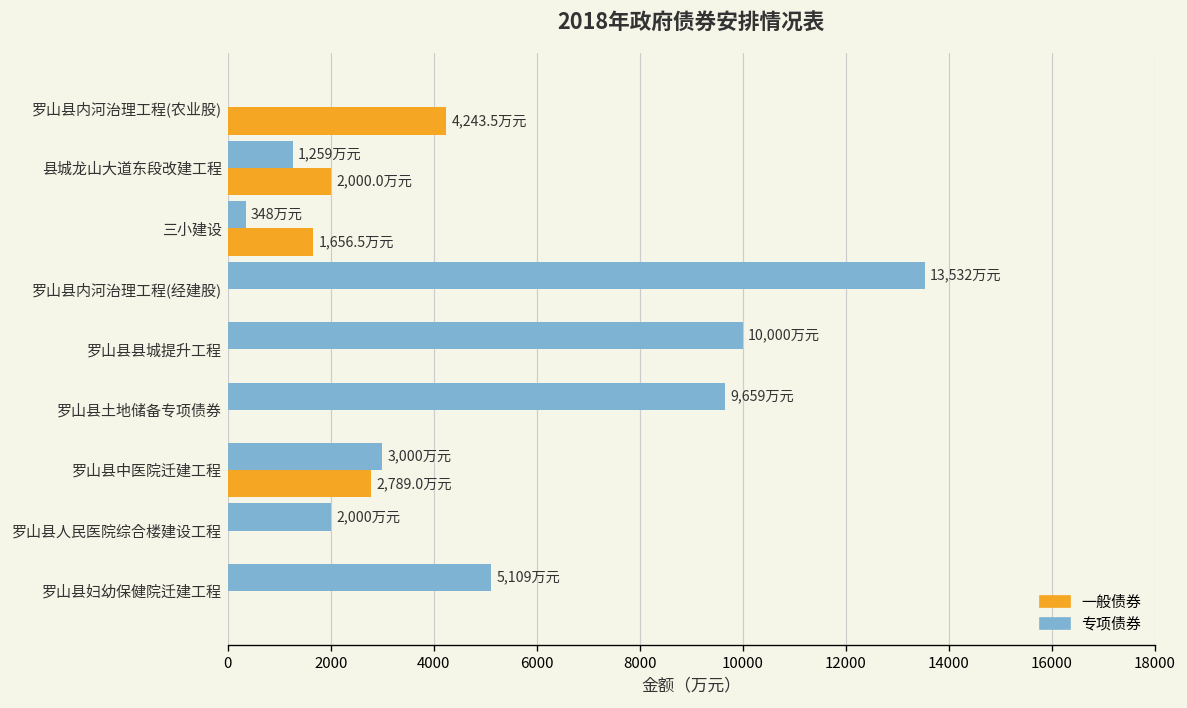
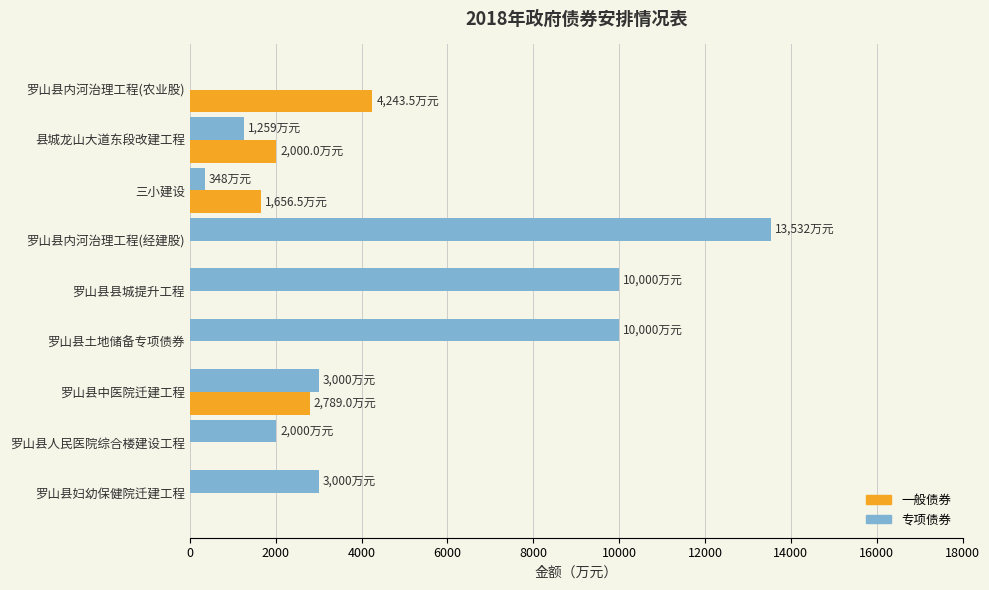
专项债券, 罗山县土地储备专项债券: 9,659 -> 10,000
专项债券, 罗山县妇幼保健院迁建工程: 5,109 -> 3,000
